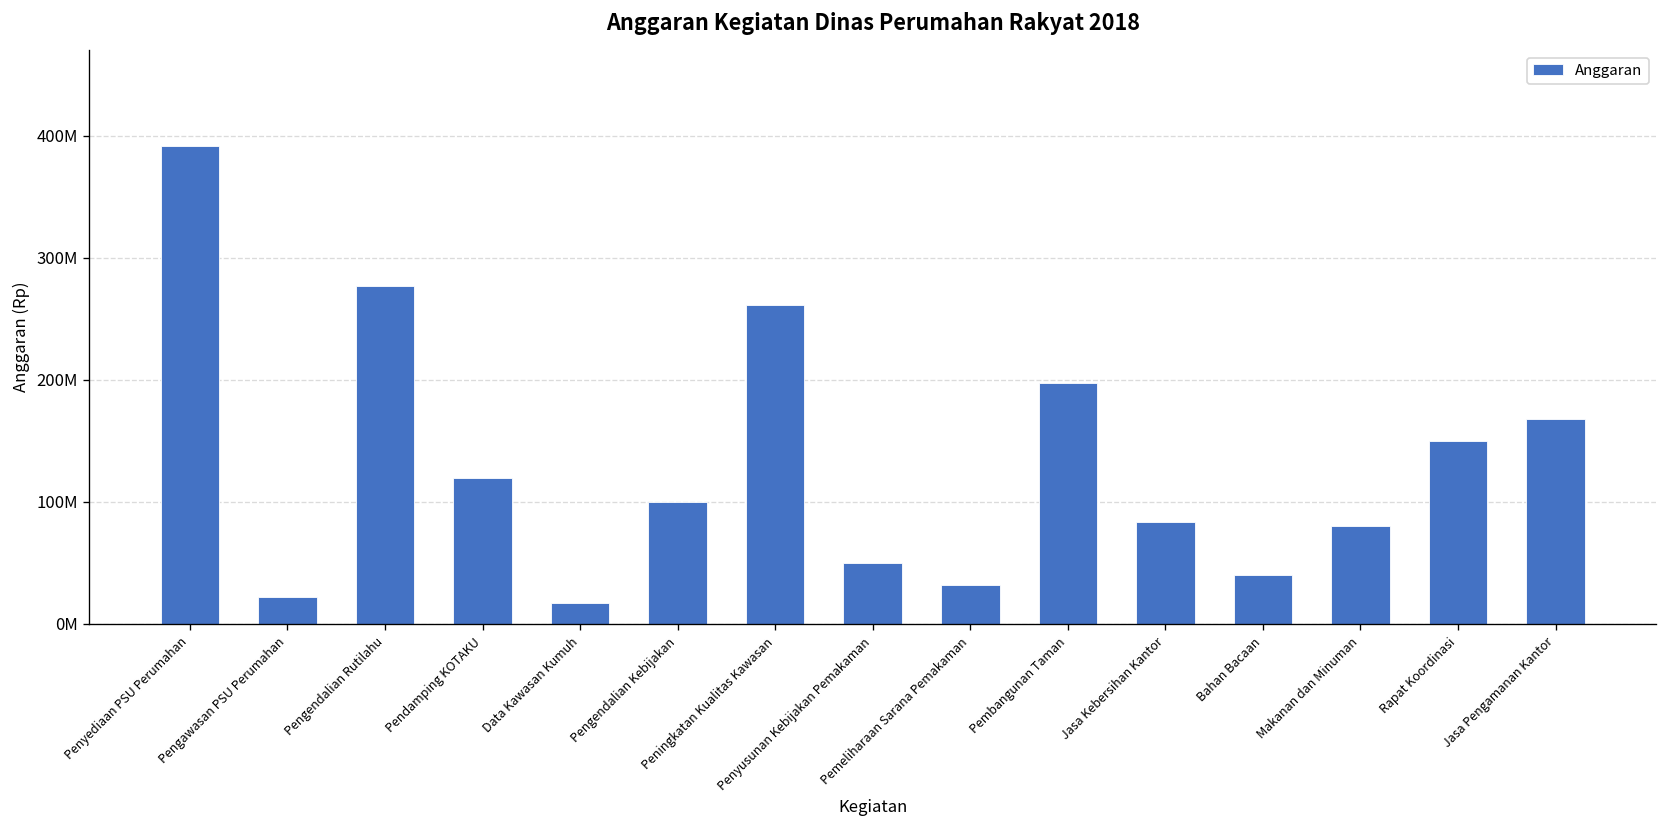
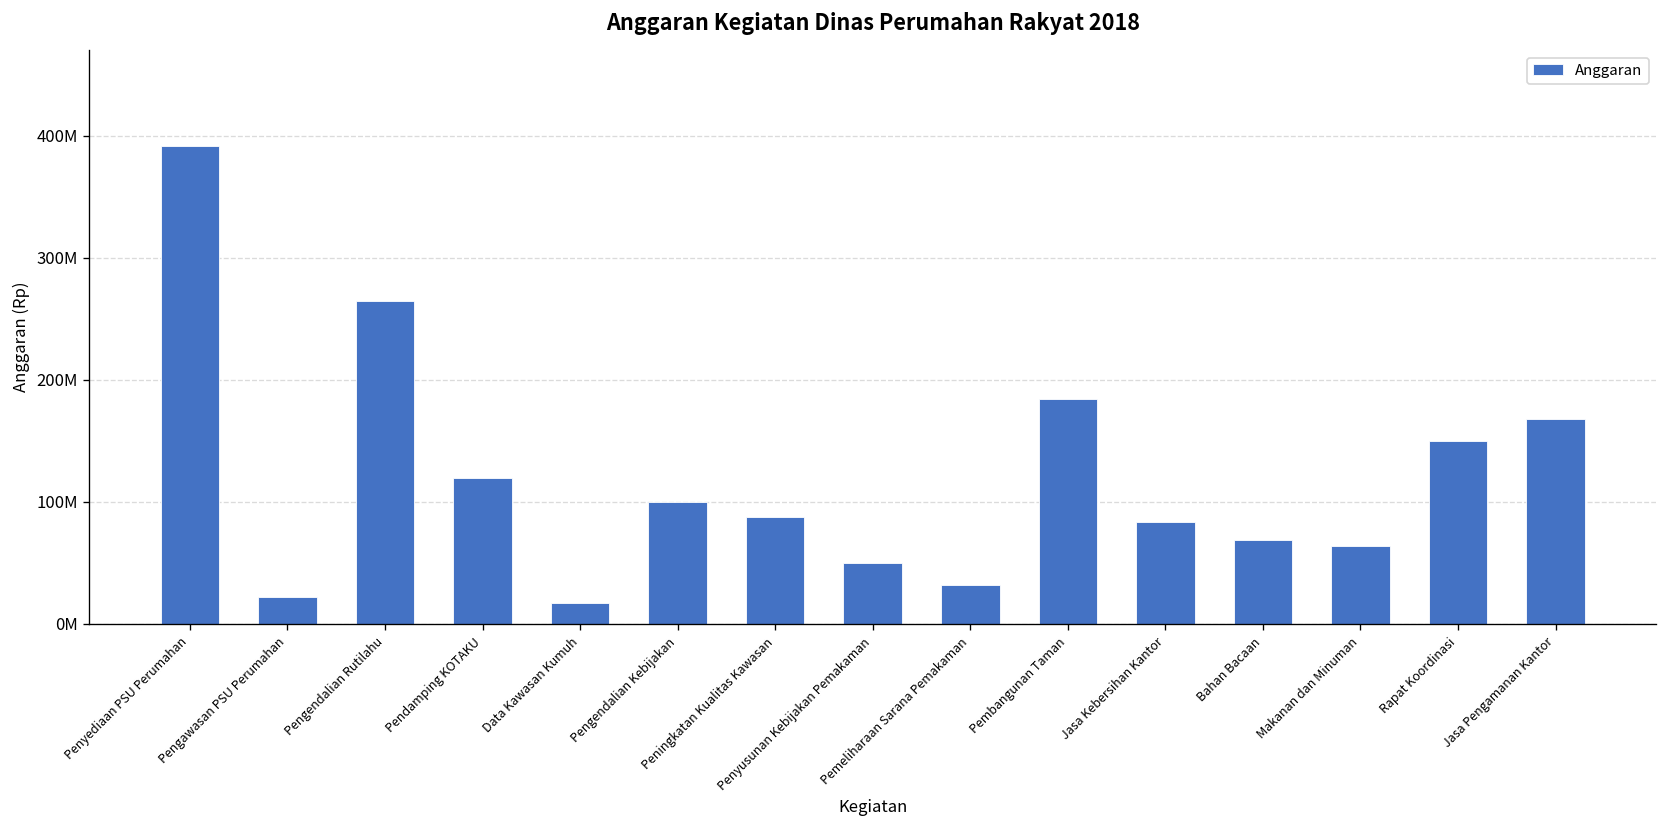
Pengendalian Rutilahu: 277000000 -> 265000000
Peningkatan Kualitas Kawasan: 262000000 -> 88000000
Pembangunan Taman: 198000000 -> 184000000
Bahan Bacaan: 40000000 -> 69000000
Makanan dan Minuman: 80000000 -> 64000000
